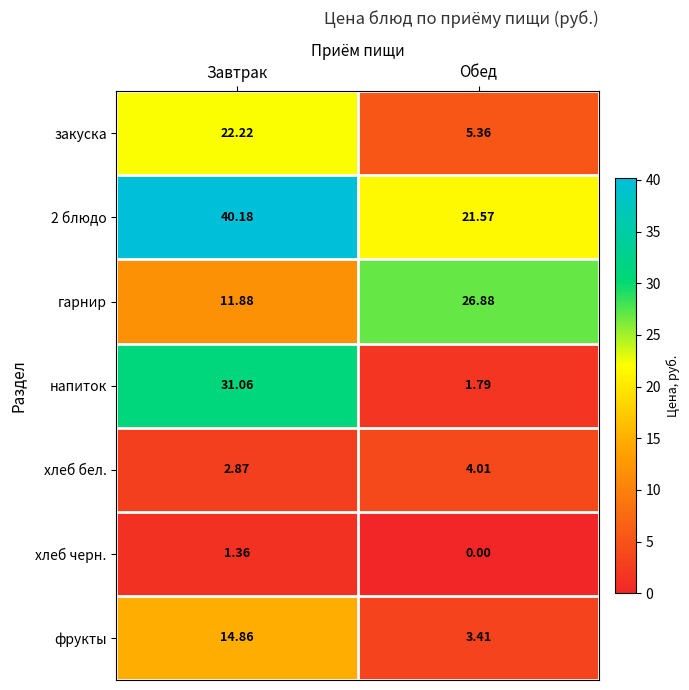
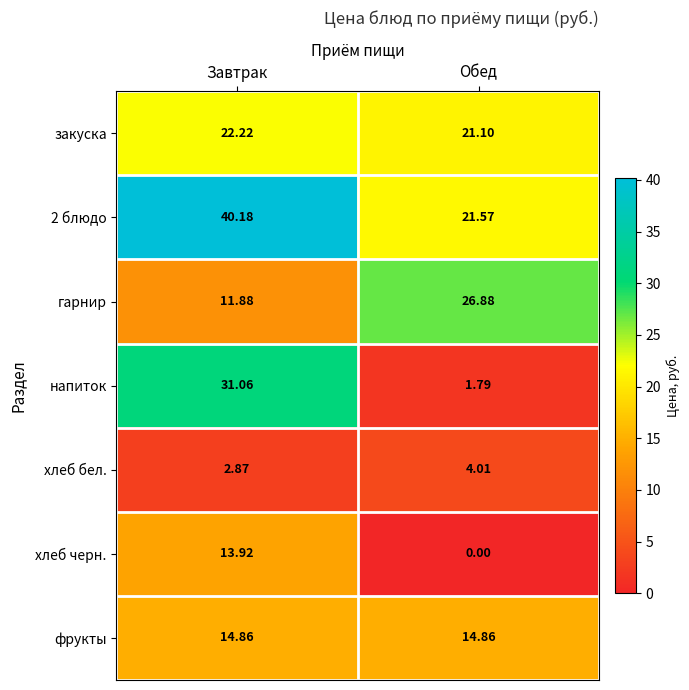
закуска, Обед: 5.36 -> 21.10
хлеб черн., Завтрак: 1.36 -> 13.92
фрукты, Обед: 3.41 -> 14.86
